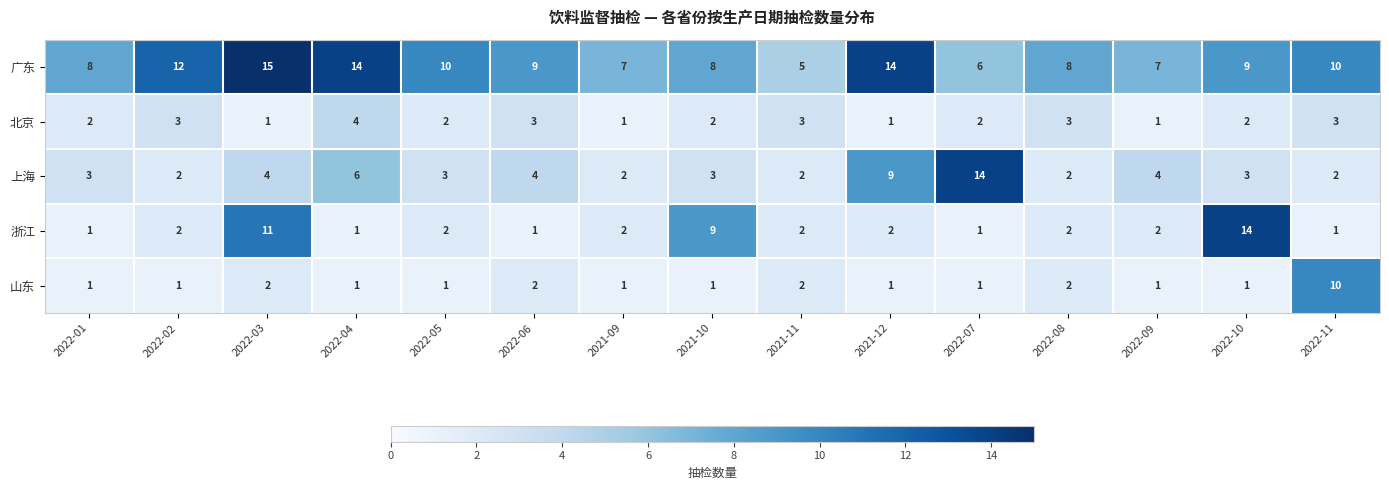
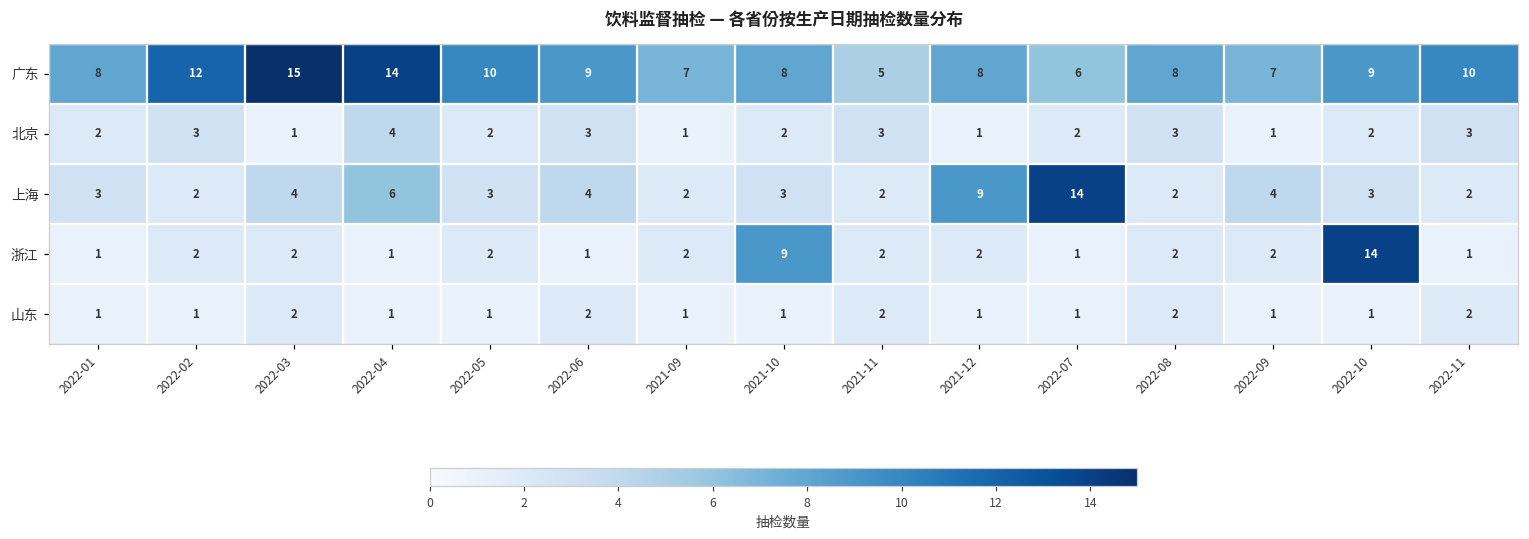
广东, 2021-12: 14 -> 8
浙江, 2022-03: 11 -> 2
山东, 2022-11: 10 -> 2
